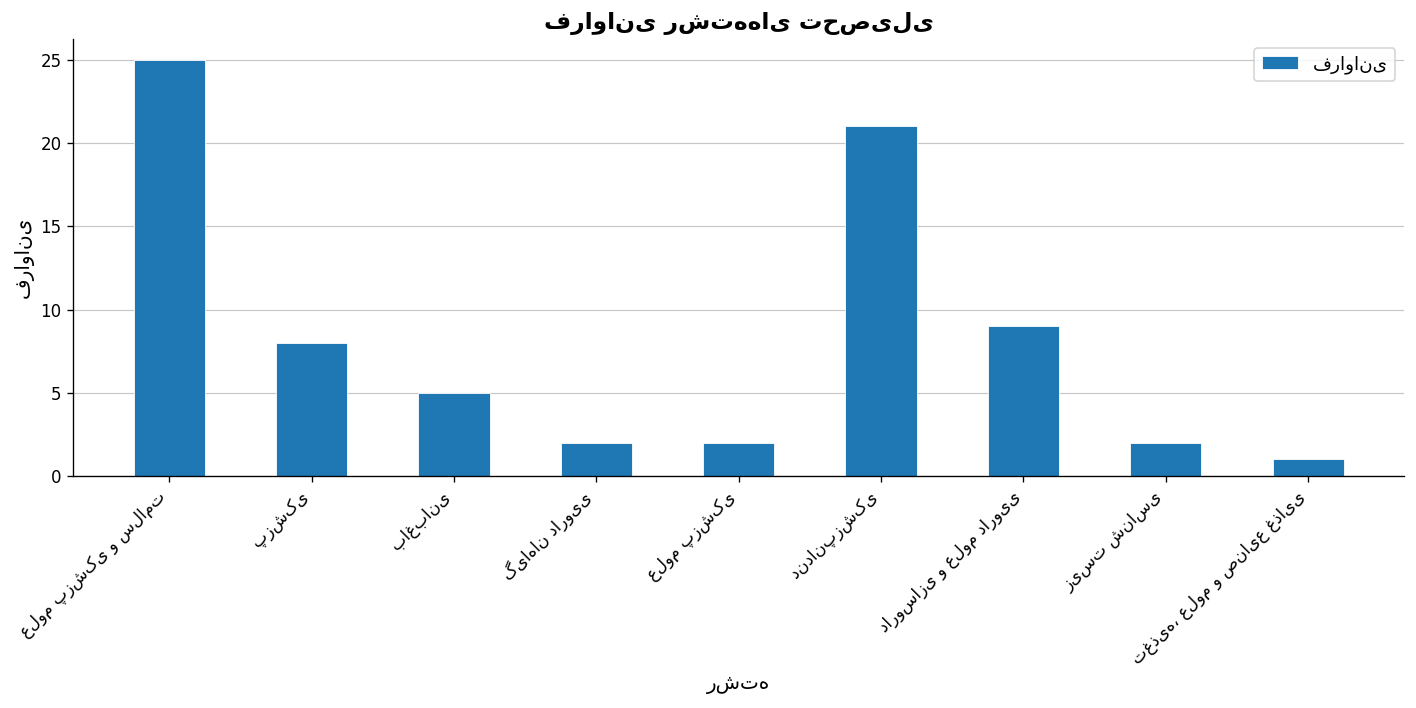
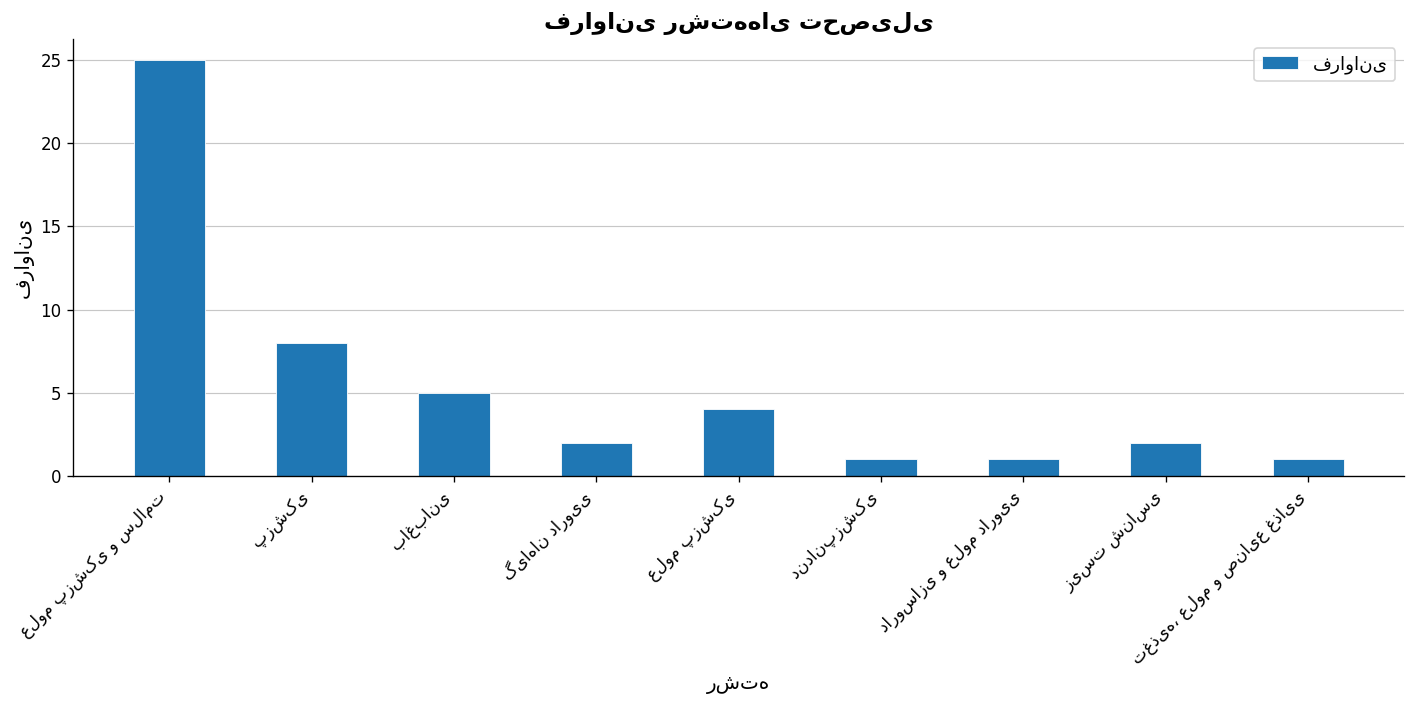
علوم پزشکی: 2 -> 4
دندانپزشکی: 21 -> 1
داروسازی و علوم دارویی: 9 -> 1
